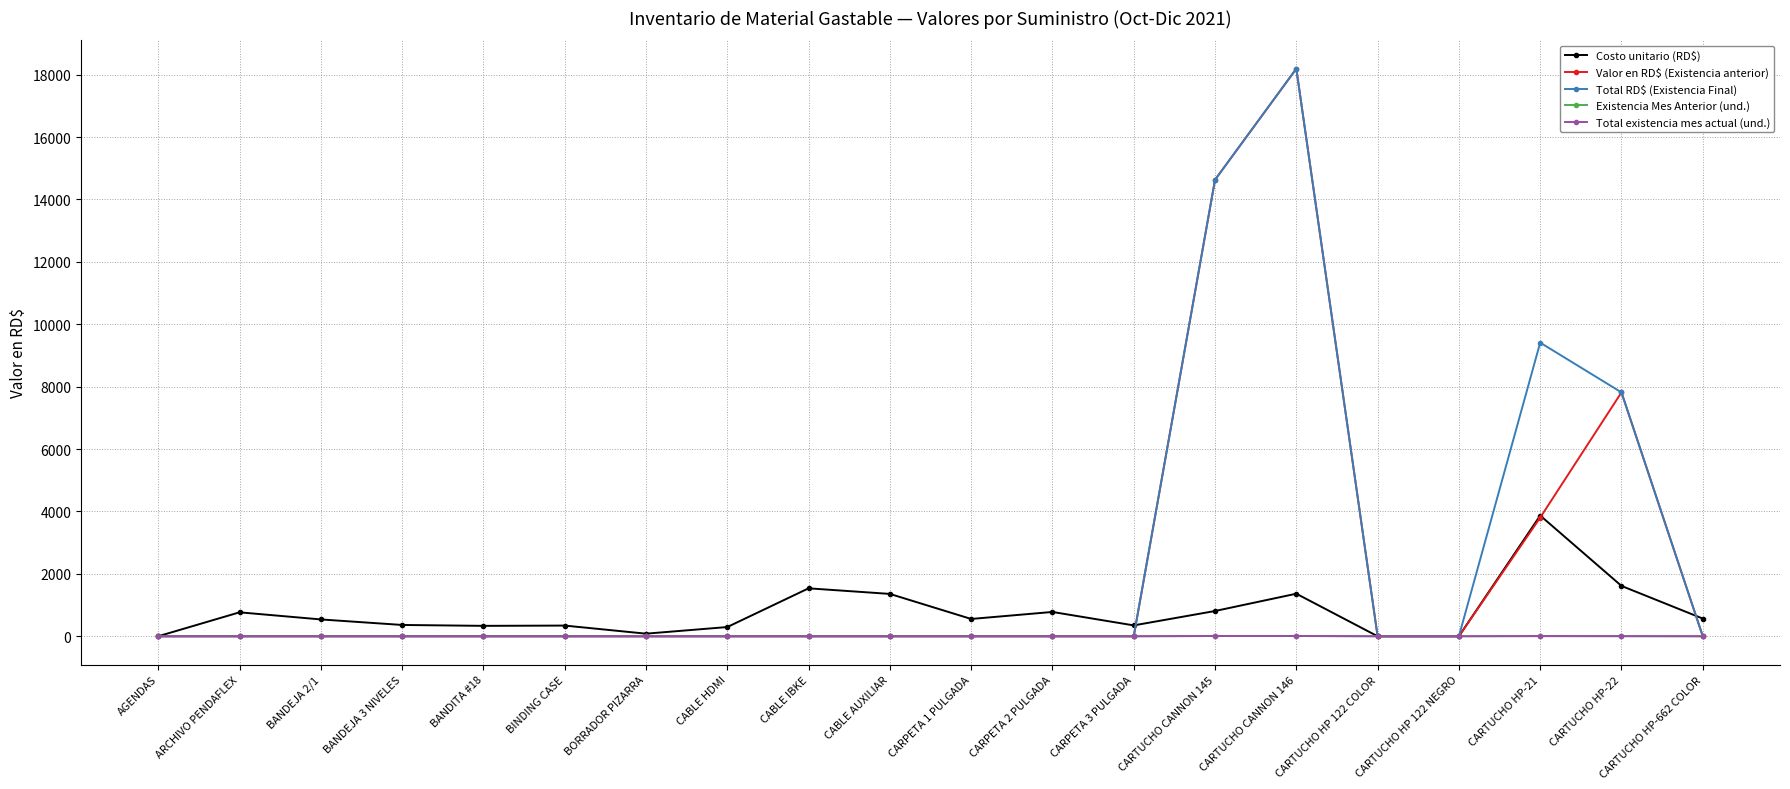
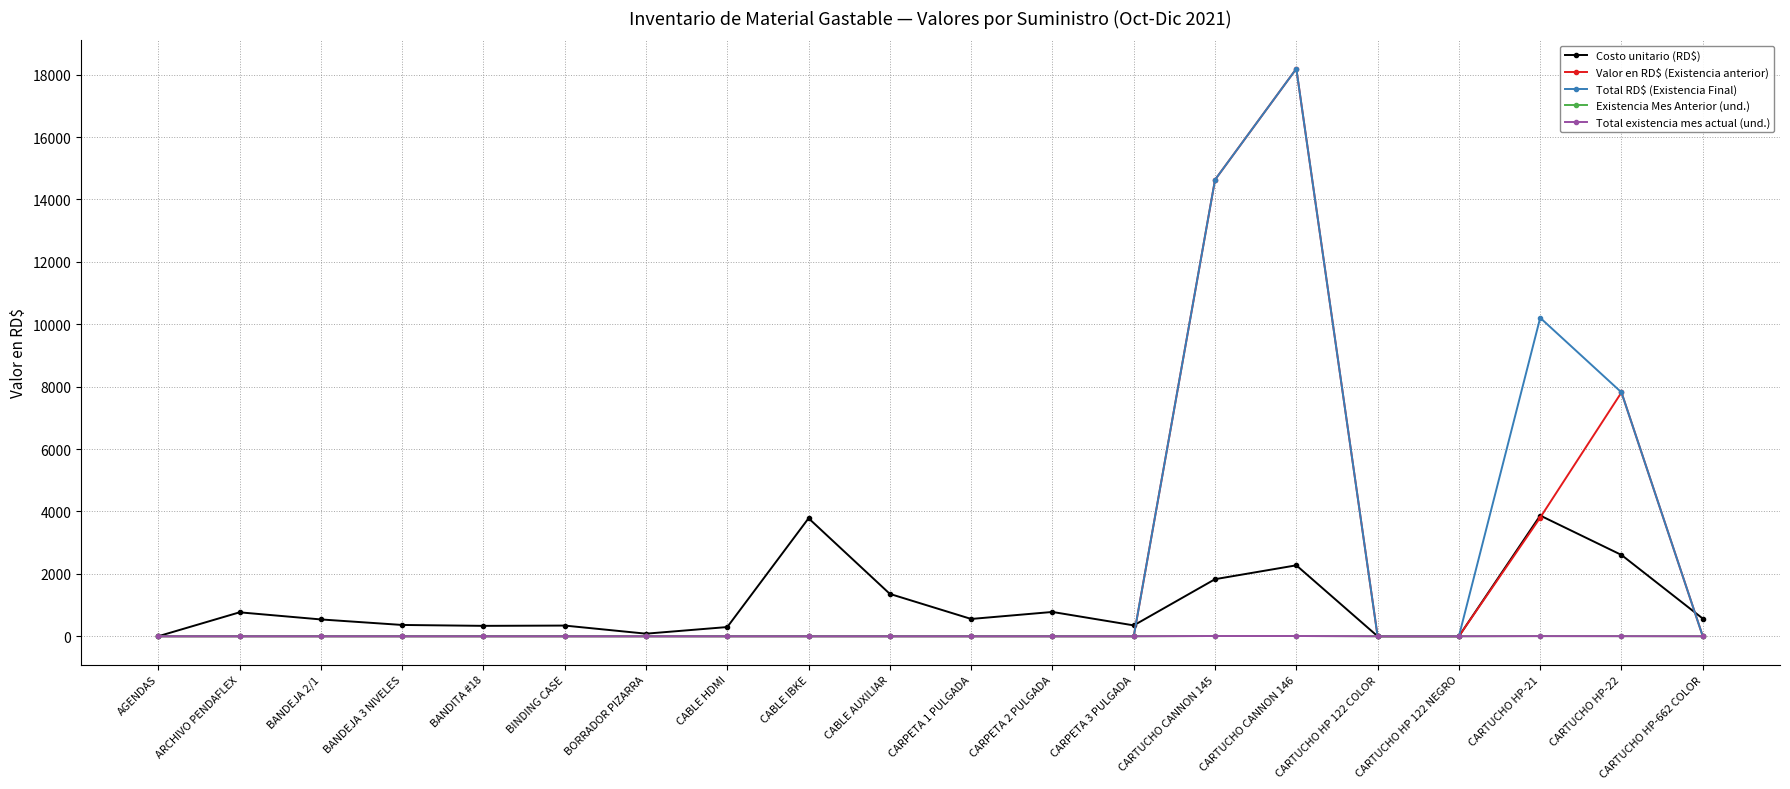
Costo unitario (RD$), CABLE IBKE: 1500 -> 3800
Costo unitario (RD$), CARTUCHO CANNON 145: 800 -> 1800
Costo unitario (RD$), CARTUCHO CANNON 146: 1400 -> 2300
Total RD$ (Existencia Final), CARTUCHO HP-21: 9400 -> 10200
Costo unitario (RD$), CARTUCHO HP-22: 1600 -> 2600
